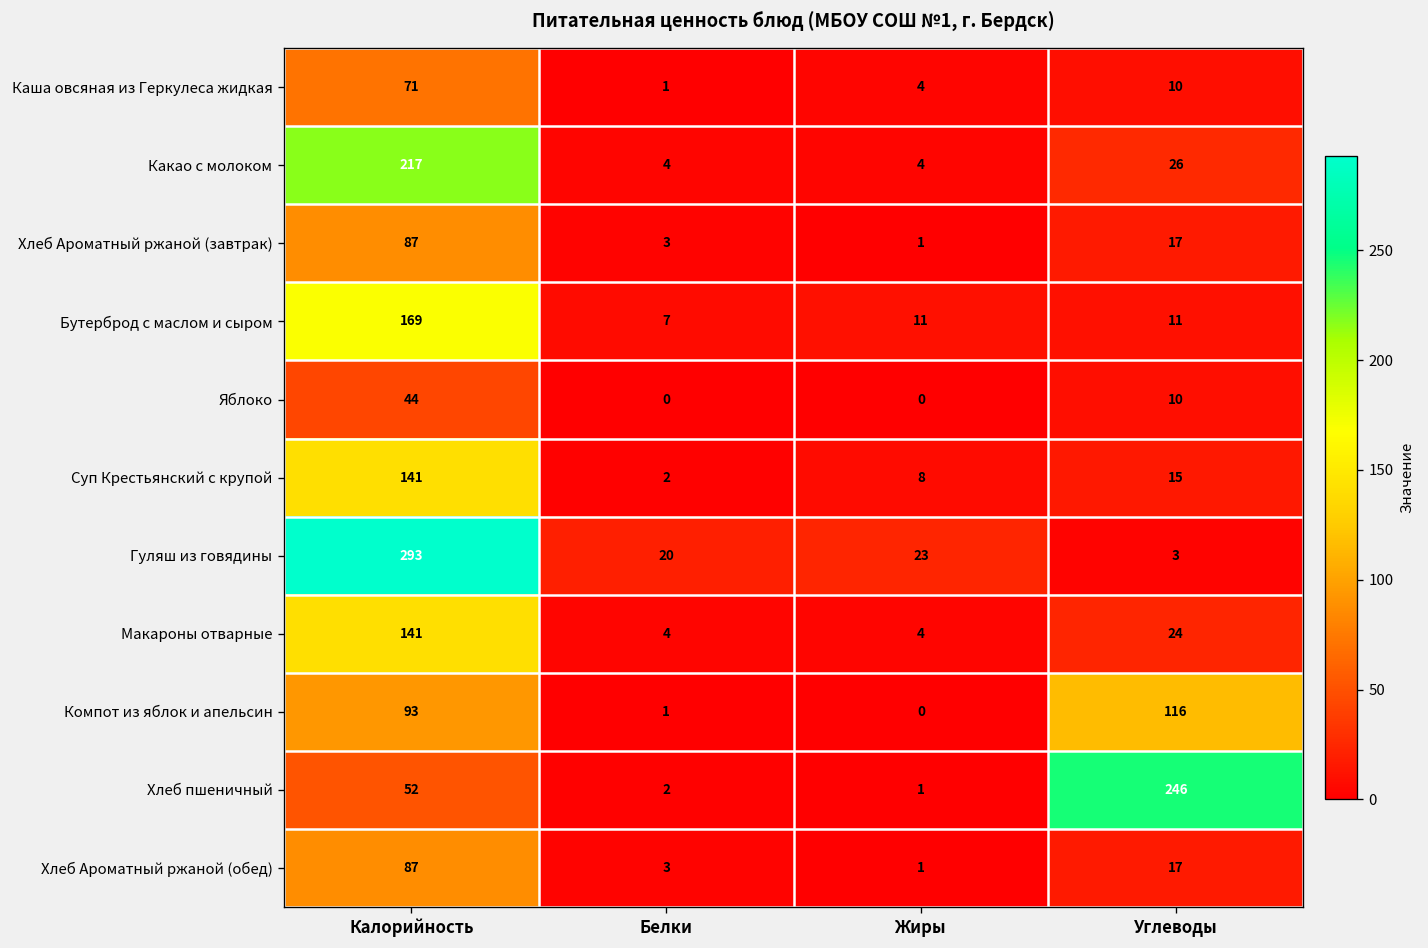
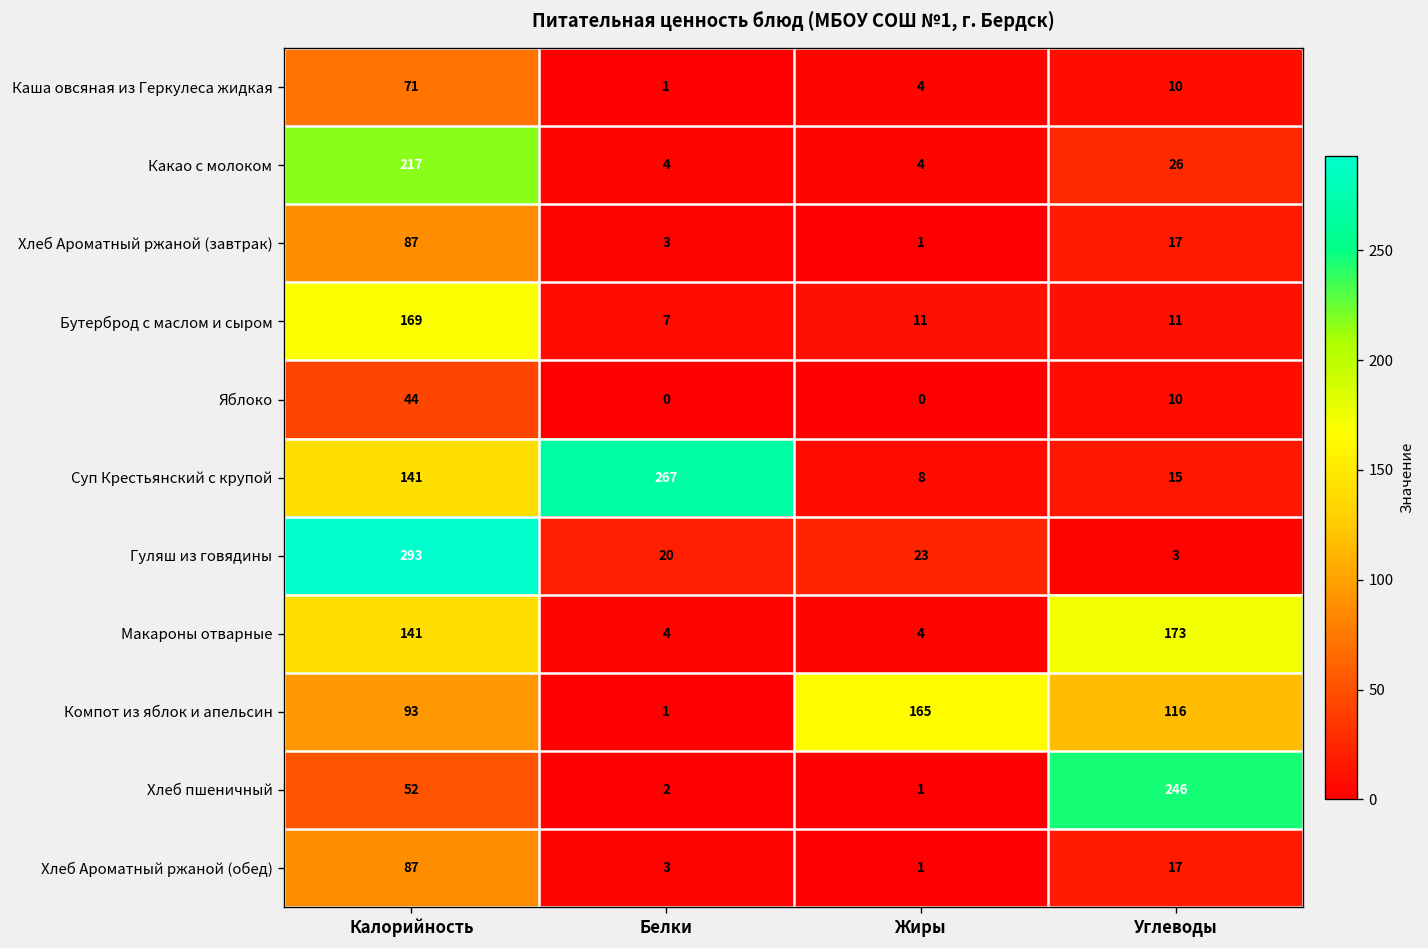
Суп Крестьянский с крупой, Белки: 2 -> 267
Макароны отварные, Углеводы: 24 -> 173
Компот из яблок и апельсин, Жиры: 0 -> 165
